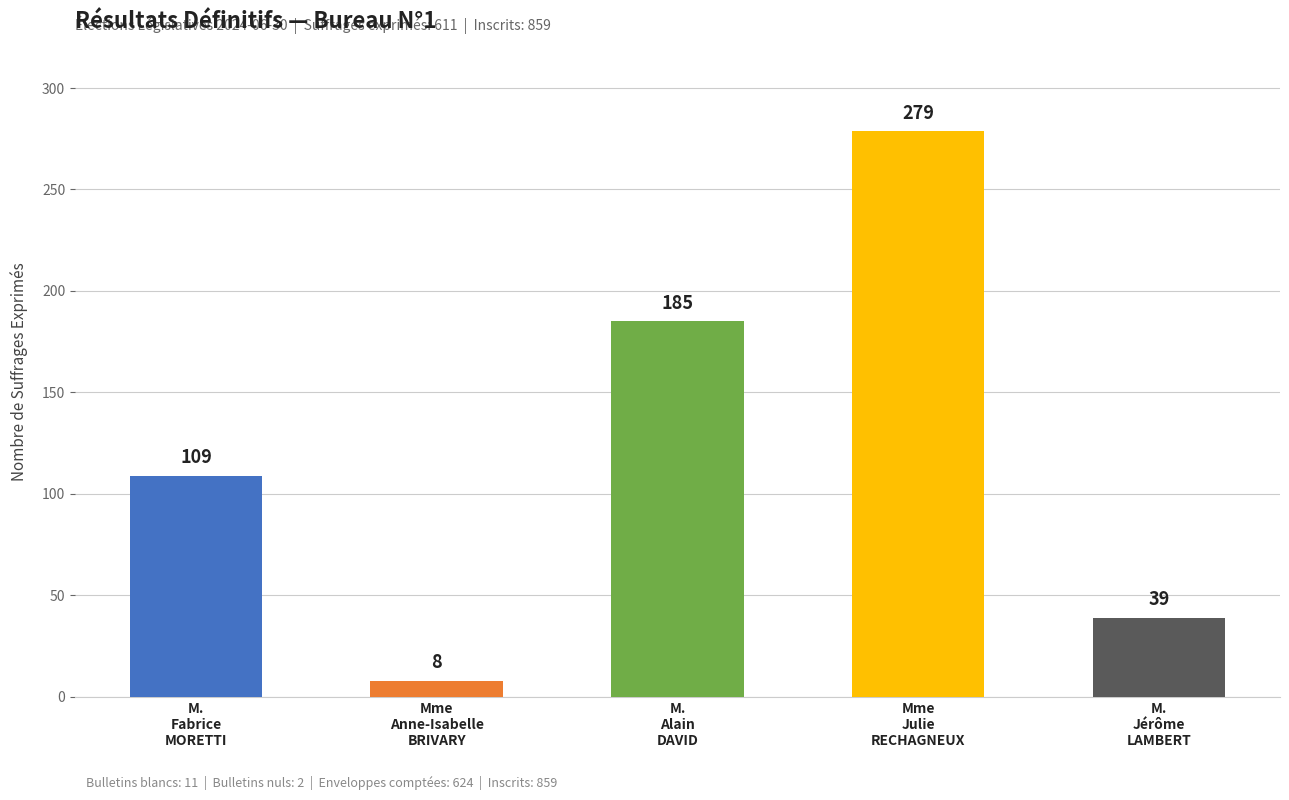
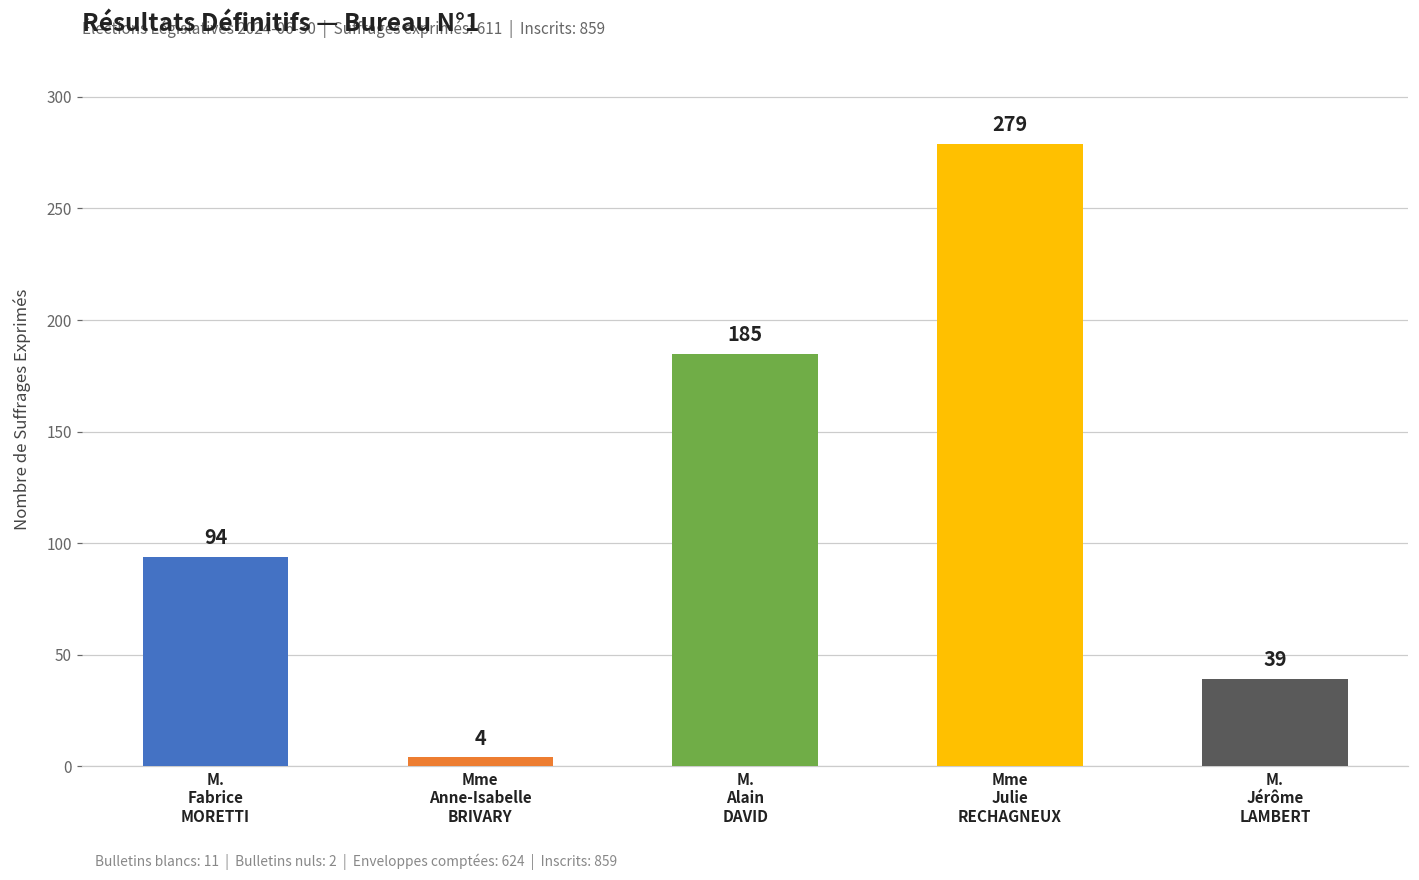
M. Fabrice MORETTI: 109 -> 94
Mme Anne-Isabelle BRIVARY: 8 -> 4
